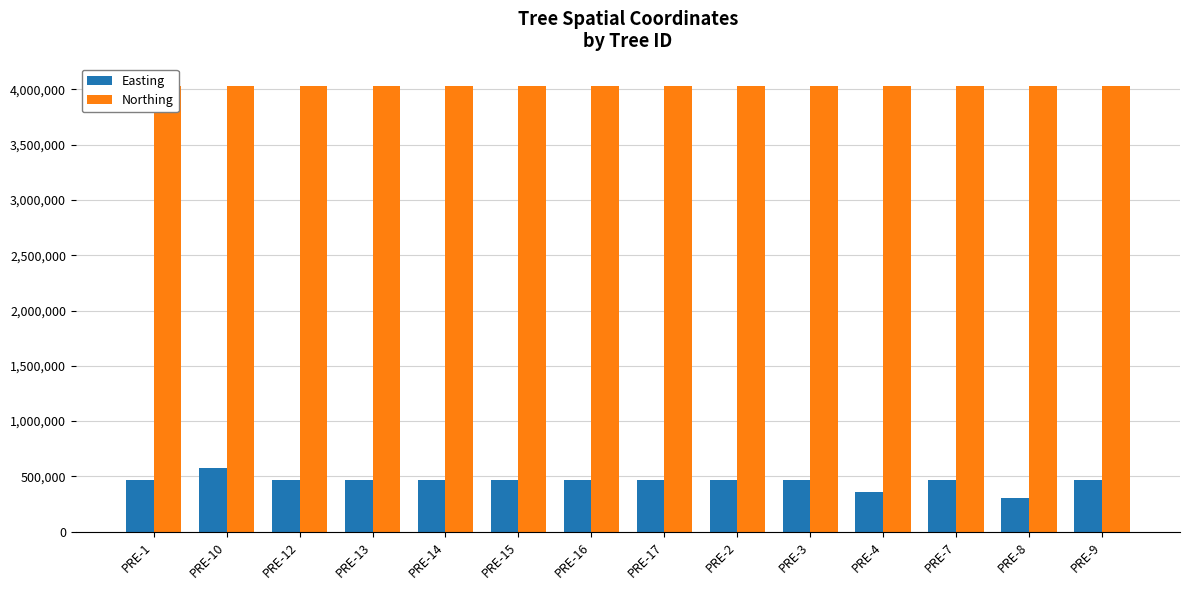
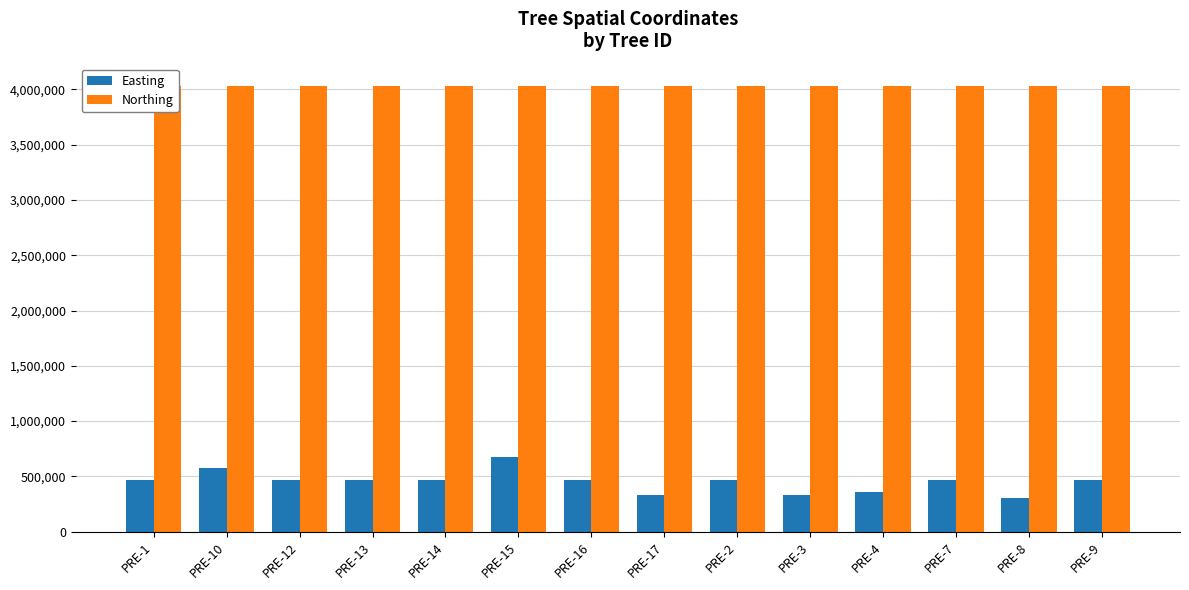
Easting, PRE-15: 470,000 -> 680,000
Easting, PRE-17: 470,000 -> 330,000
Easting, PRE-3: 470,000 -> 330,000
